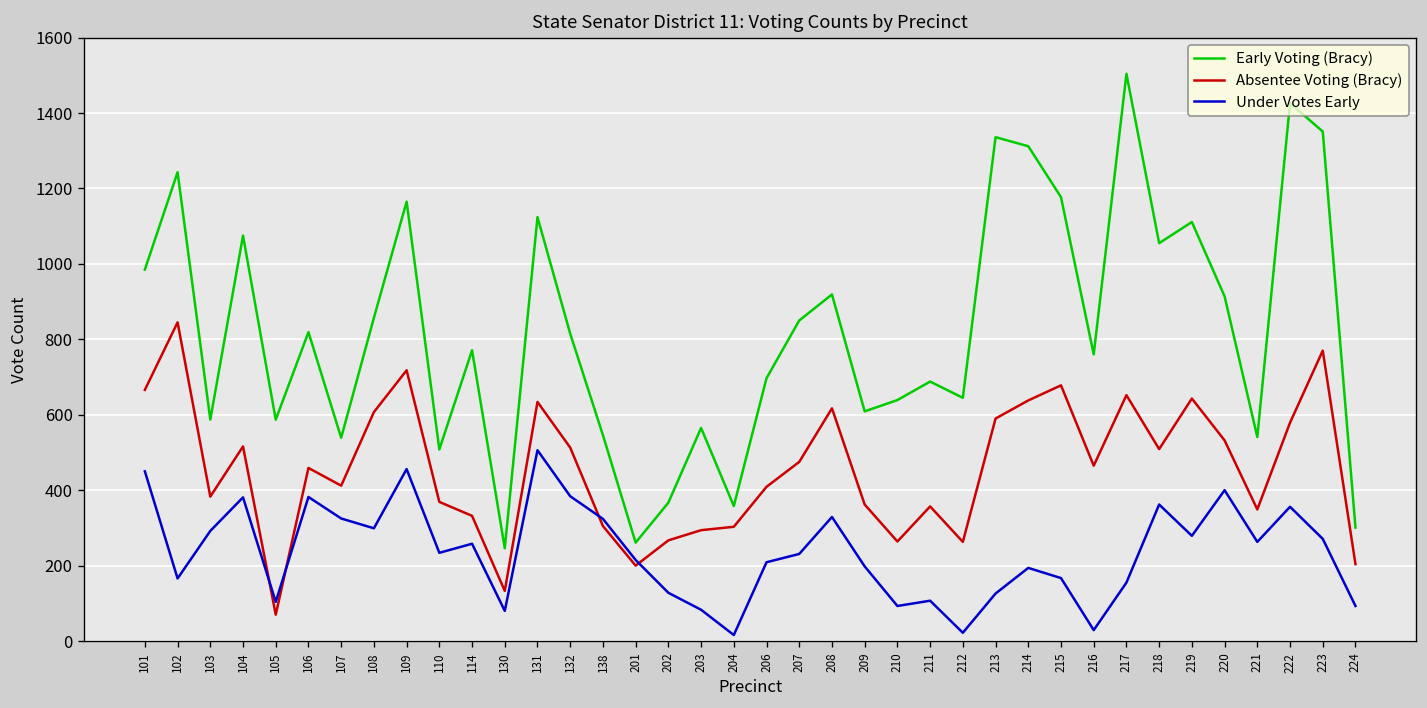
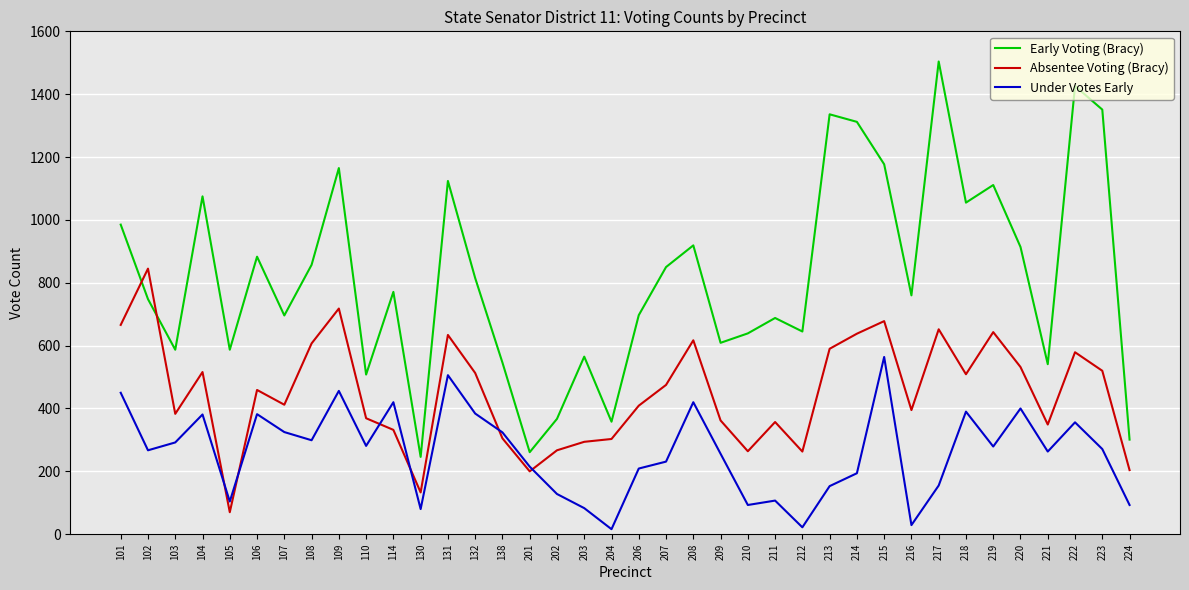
Early Voting (Bracy), 102: 1240 -> 750
Under Votes Early, 102: 170 -> 270
Early Voting (Bracy), 106: 820 -> 880
Early Voting (Bracy), 107: 540 -> 700
Under Votes Early, 110: 230 -> 280
Under Votes Early, 114: 260 -> 420
Under Votes Early, 208: 330 -> 420
Under Votes Early, 209: 200 -> 260
Under Votes Early, 213: 130 -> 150
Under Votes Early, 215: 170 -> 560
Absentee Voting (Bracy), 216: 470 -> 400
Under Votes Early, 218: 360 -> 390
Absentee Voting (Bracy), 223: 770 -> 520
